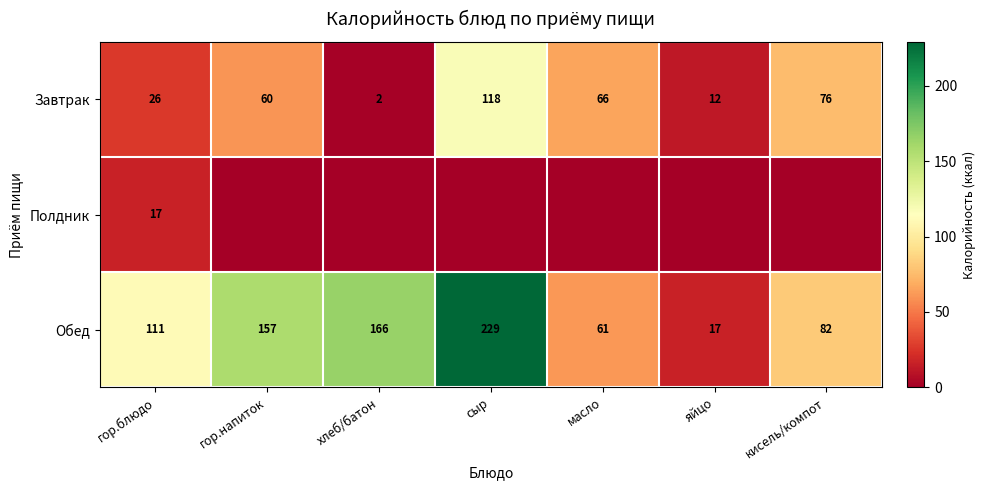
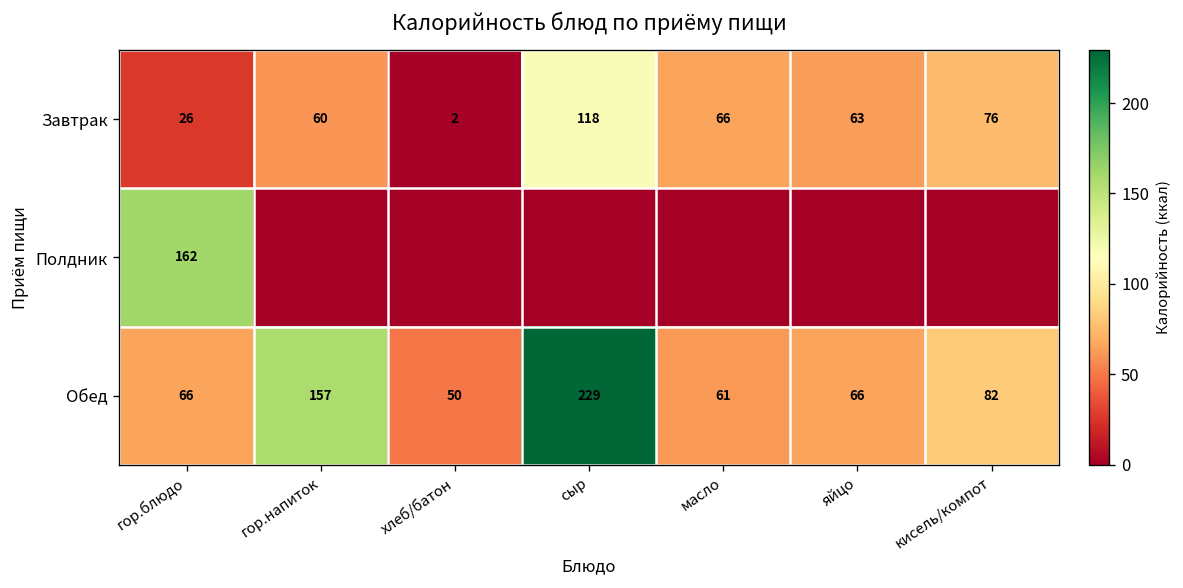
Завтрак, яйцо: 12 -> 63
Полдник, гор.блюдо: 17 -> 162
Обед, гор.блюдо: 111 -> 66
Обед, хлеб/батон: 166 -> 50
Обед, яйцо: 17 -> 66
